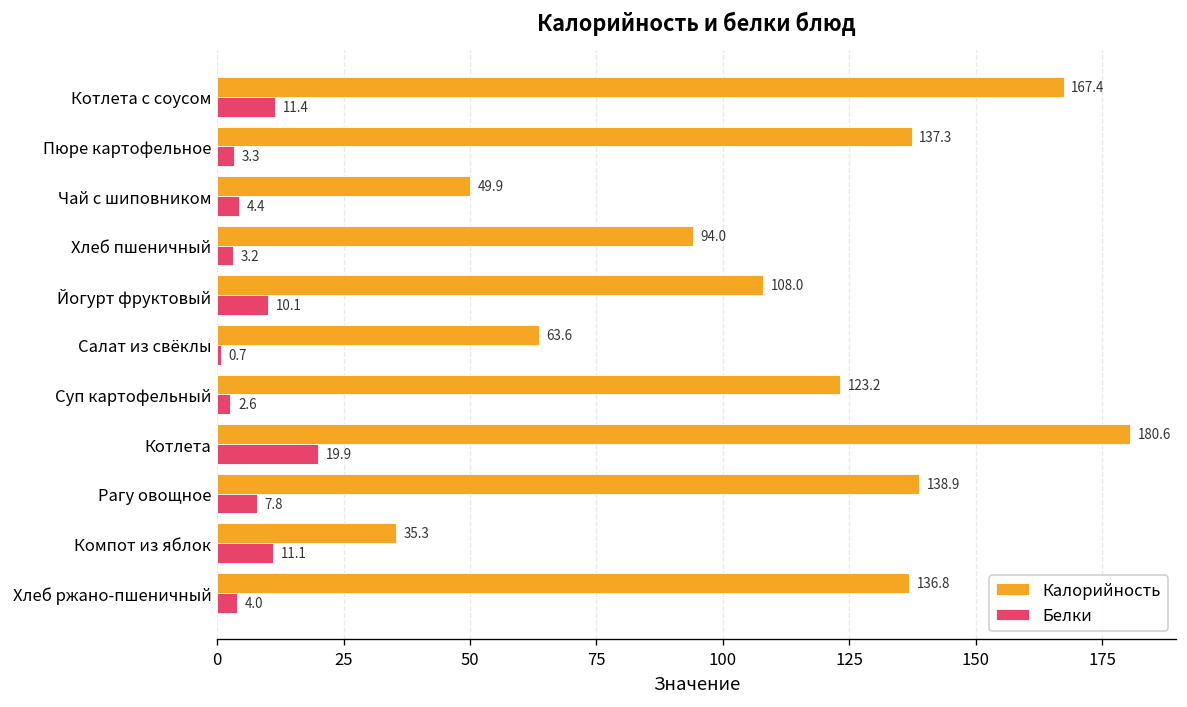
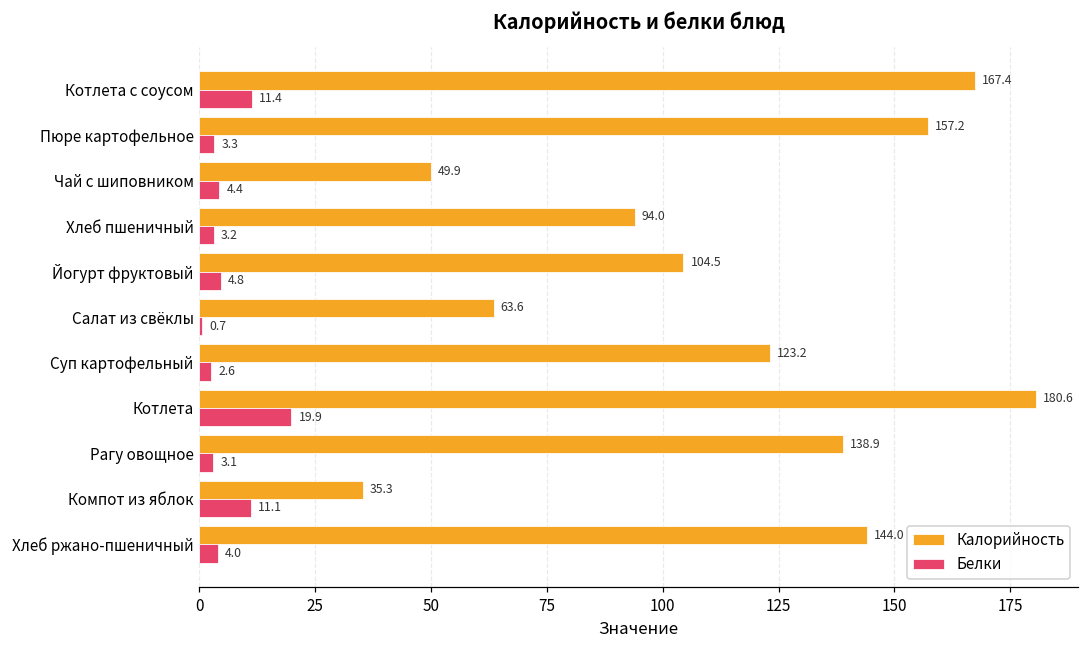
Калорийность, Пюре картофельное: 137.3 -> 157.2
Калорийность, Йогурт фруктовый: 108.0 -> 104.5
Белки, Йогурт фруктовый: 10.1 -> 4.8
Белки, Рагу овощное: 7.8 -> 3.1
Калорийность, Хлеб ржано-пшеничный: 136.8 -> 144.0
